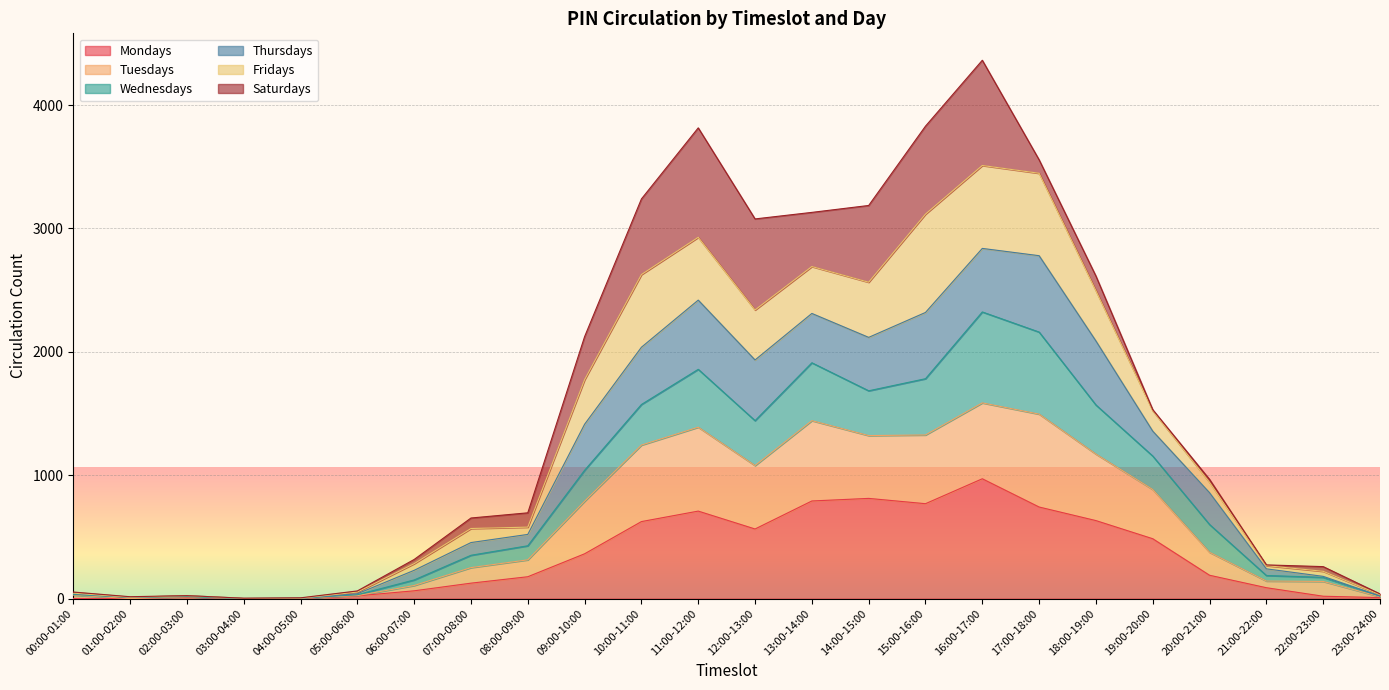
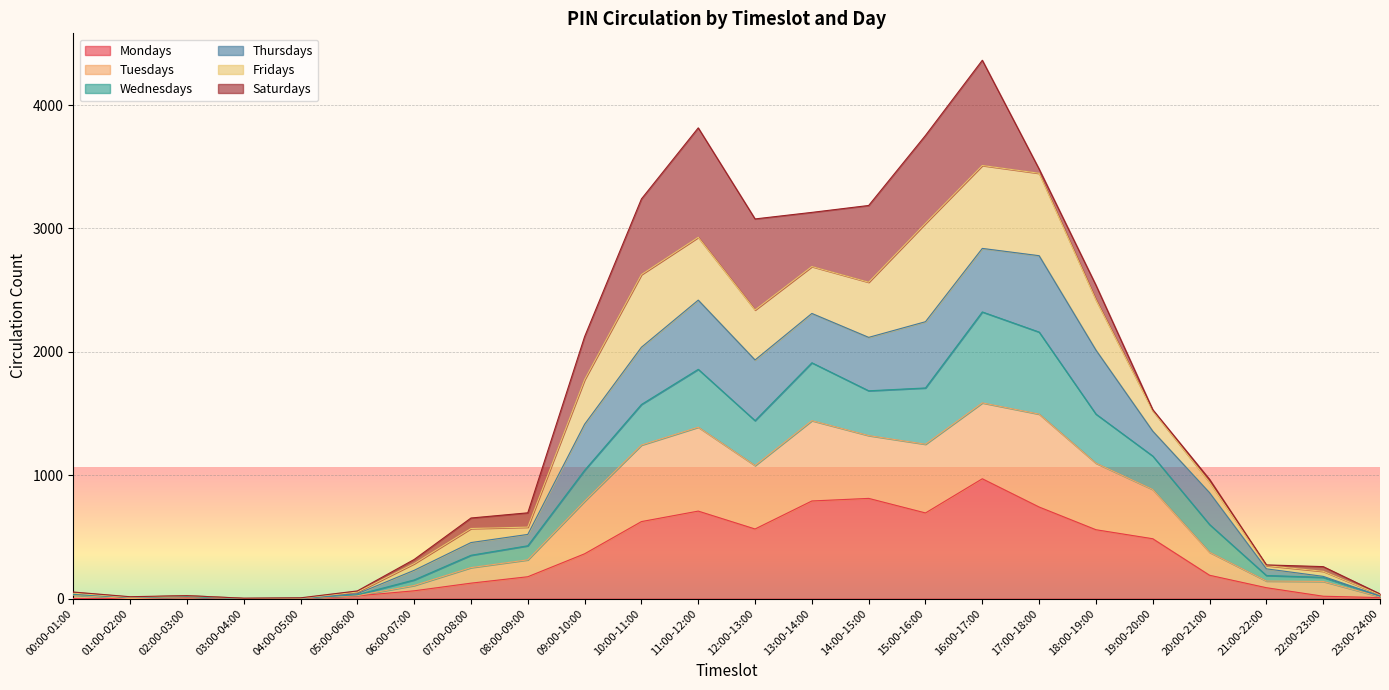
Mondays, 15:00-16:00: 770 -> 690
Saturdays, 17:00-18:00: 110 -> 30
Mondays, 18:00-19:00: 630 -> 560
